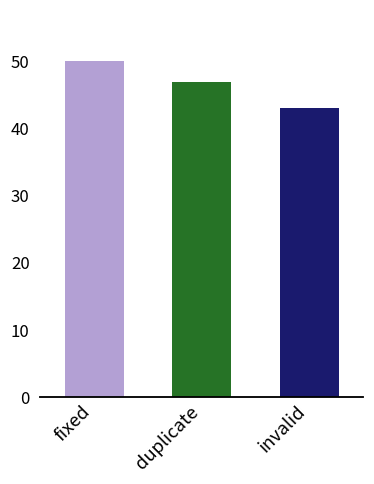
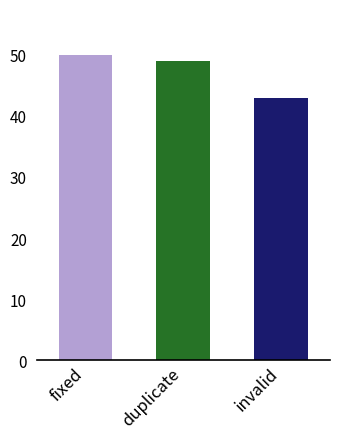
duplicate: 47 -> 49
